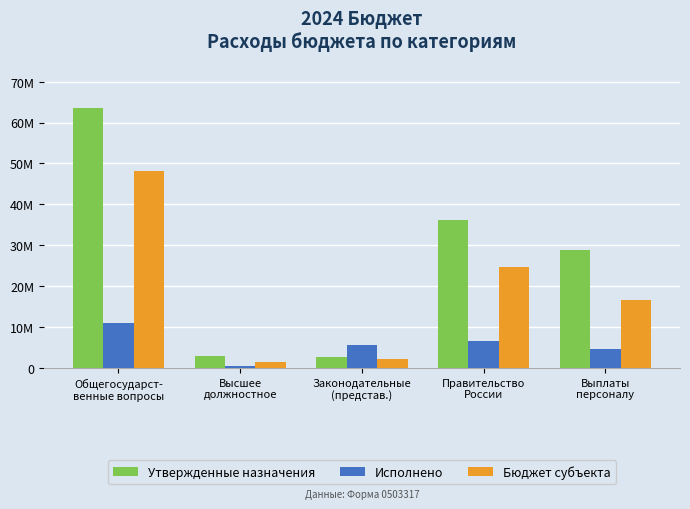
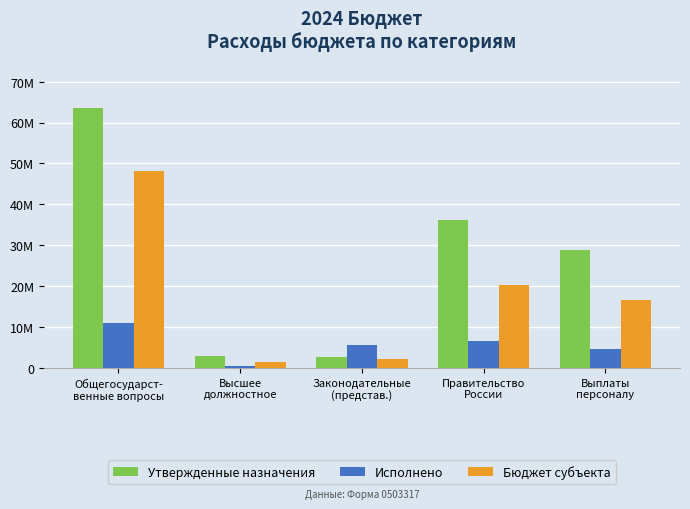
Бюджет субъекта, Правительство России: 25000000 -> 20000000
